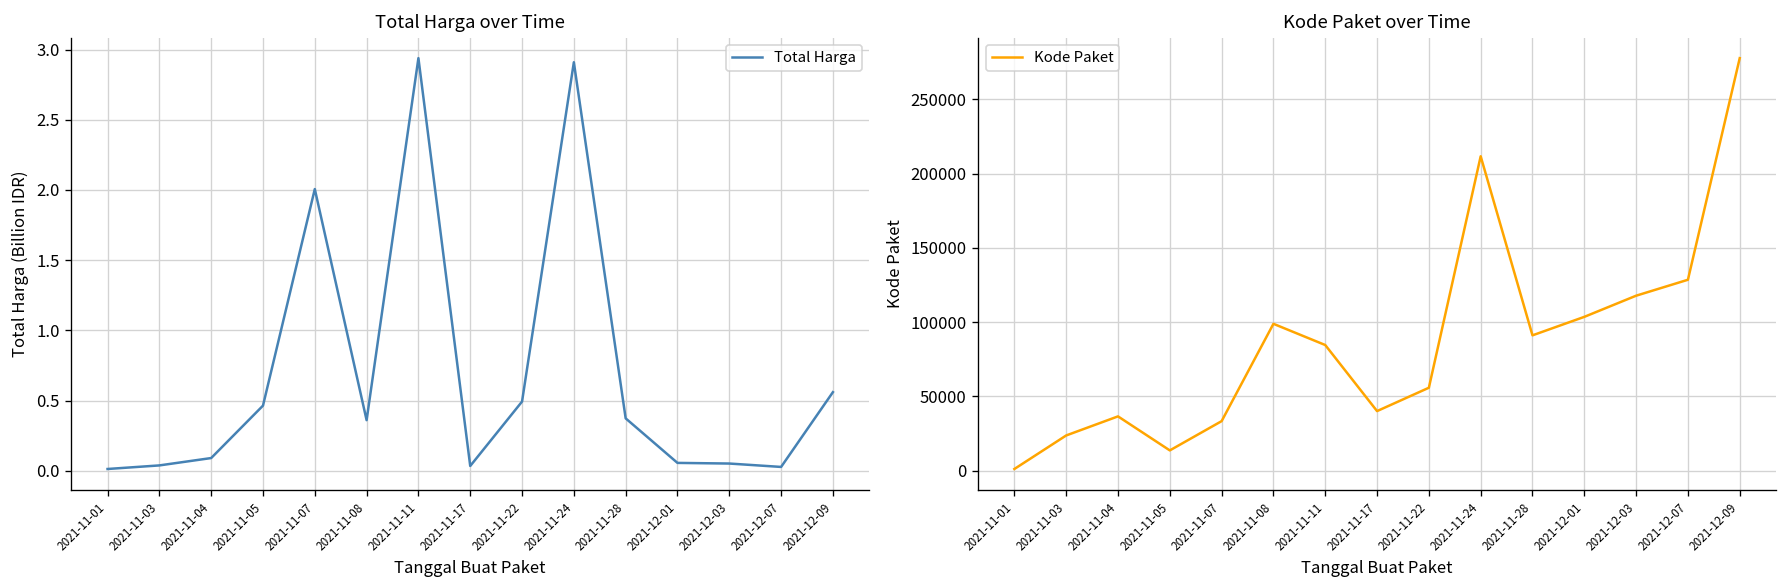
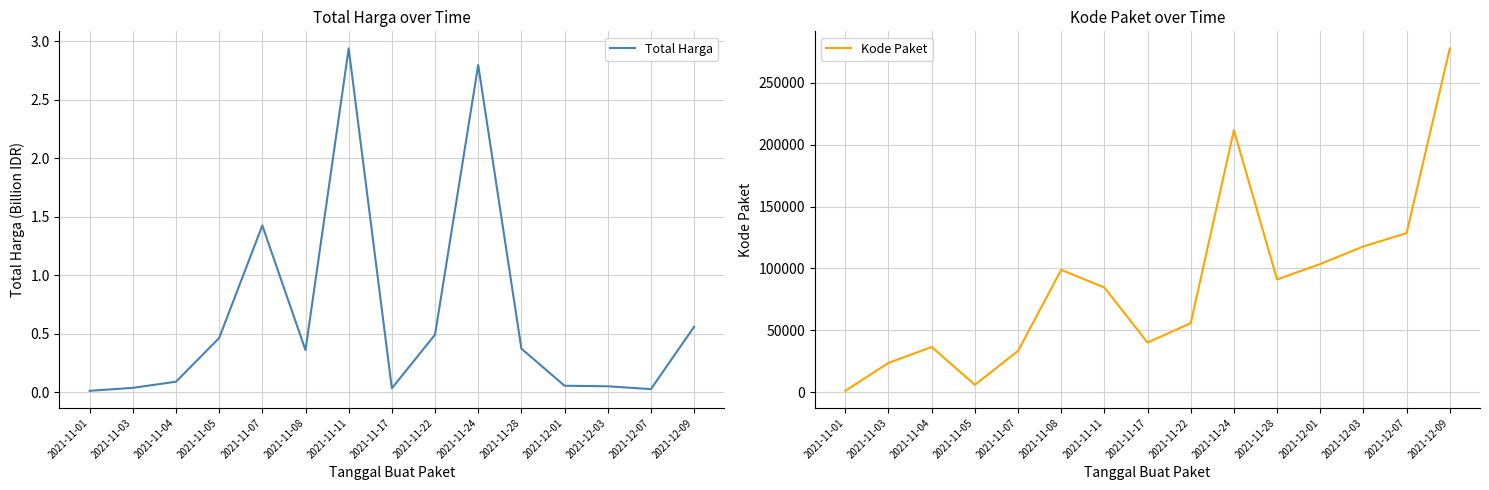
Total Harga over Time, 2021-11-07: 2.01 -> 1.43
Total Harga over Time, 2021-11-24: 2.91 -> 2.80
Kode Paket over Time, 2021-11-05: 14000 -> 6000
